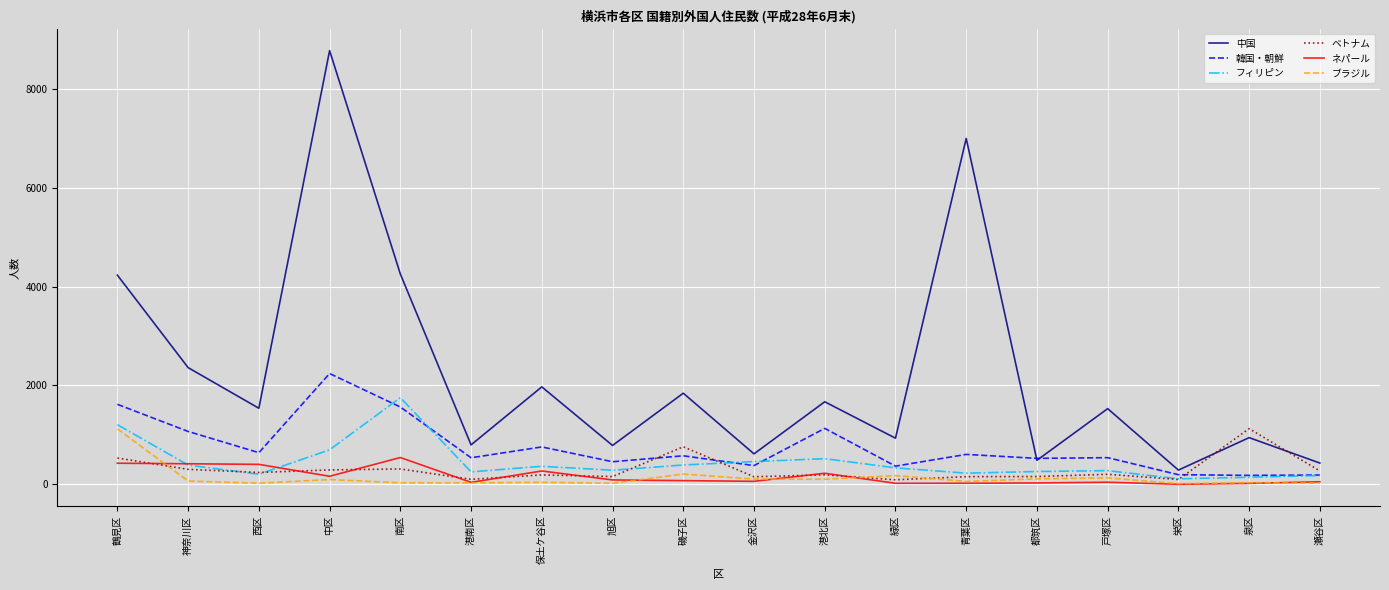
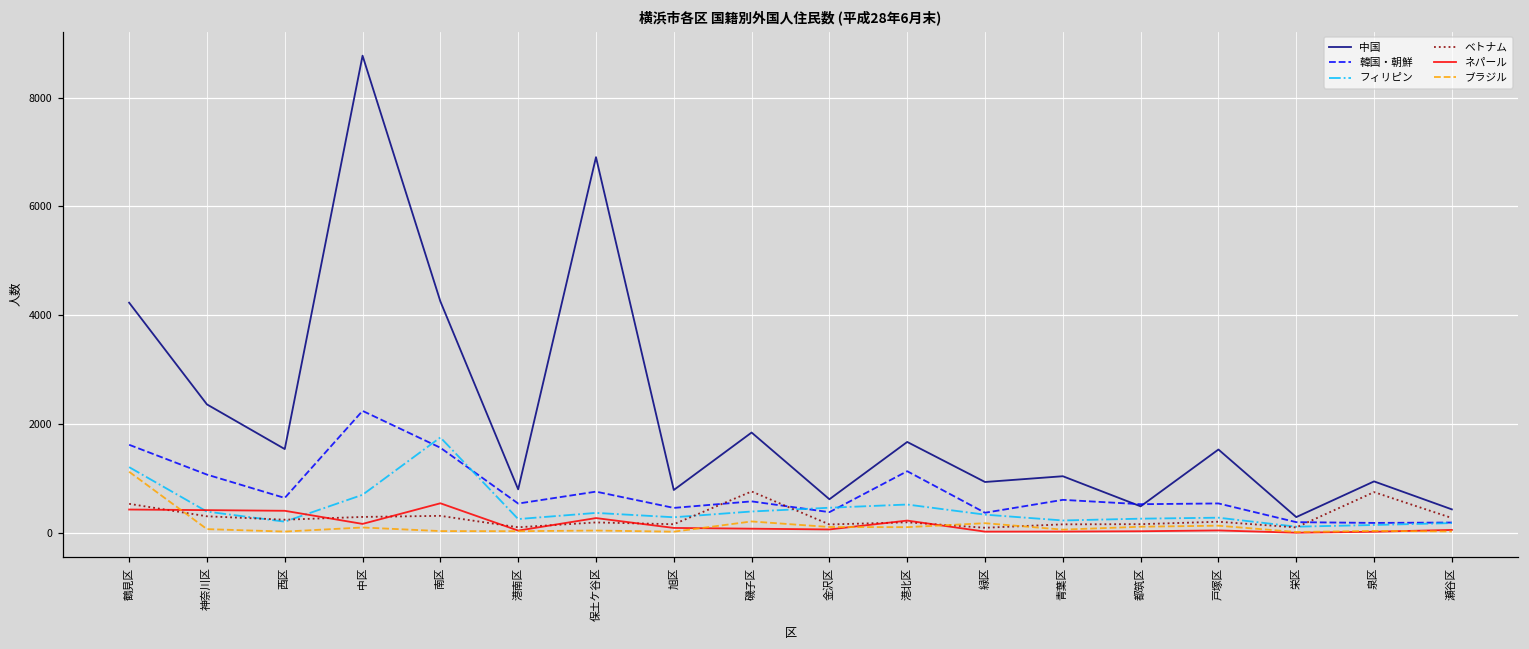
中国, 保土ケ谷区: 2000 -> 6900
中国, 青葉区: 7000 -> 1000
ベトナム, 泉区: 1100 -> 700
